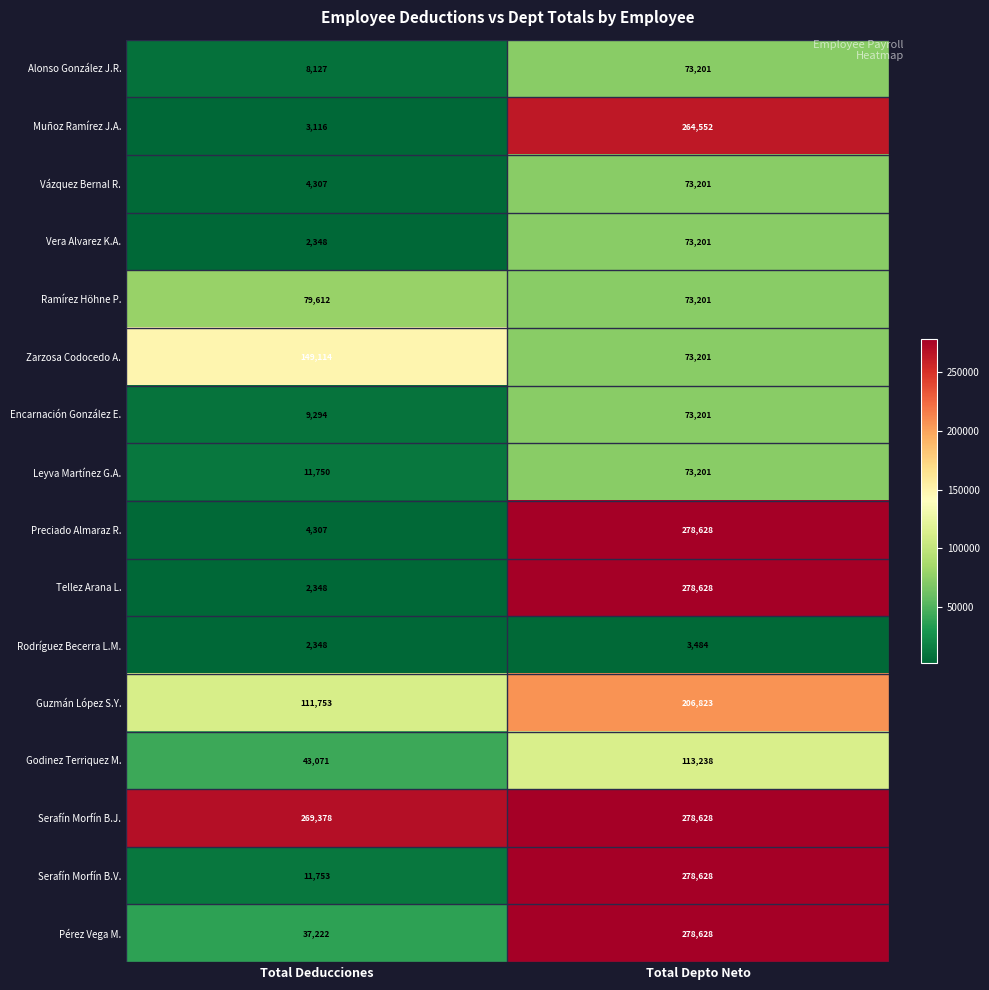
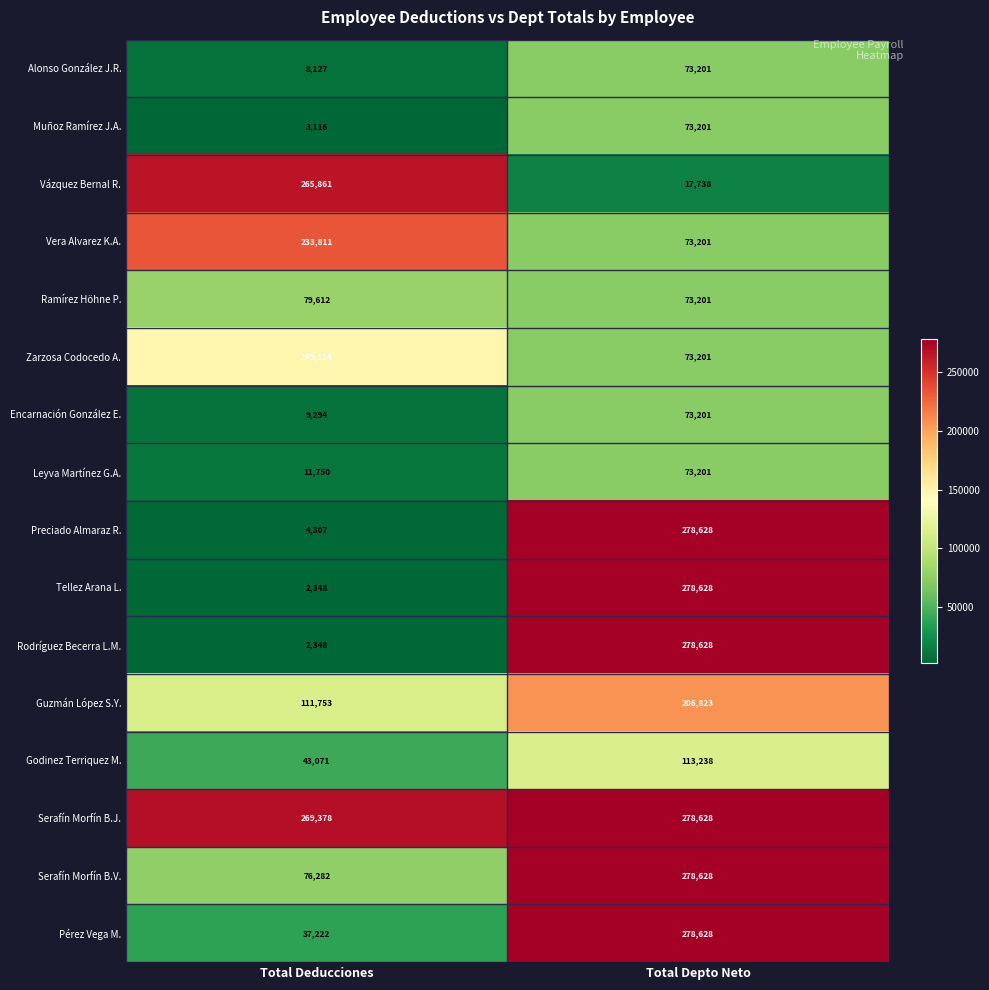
Muñoz Ramírez J.A., Total Depto Neto: 264,552 -> 73,201
Vázquez Bernal R., Total Deducciones: 4,307 -> 265,861
Vázquez Bernal R., Total Depto Neto: 73,201 -> 17,738
Vera Alvarez K.A., Total Deducciones: 2,348 -> 233,811
Rodríguez Becerra L.M., Total Depto Neto: 3,484 -> 278,628
Serafín Morfín B.V., Total Deducciones: 11,753 -> 76,282
